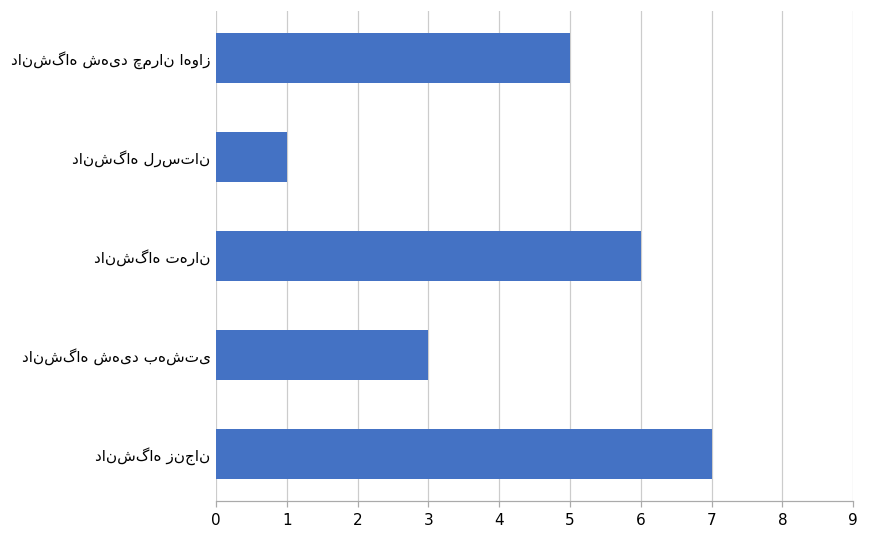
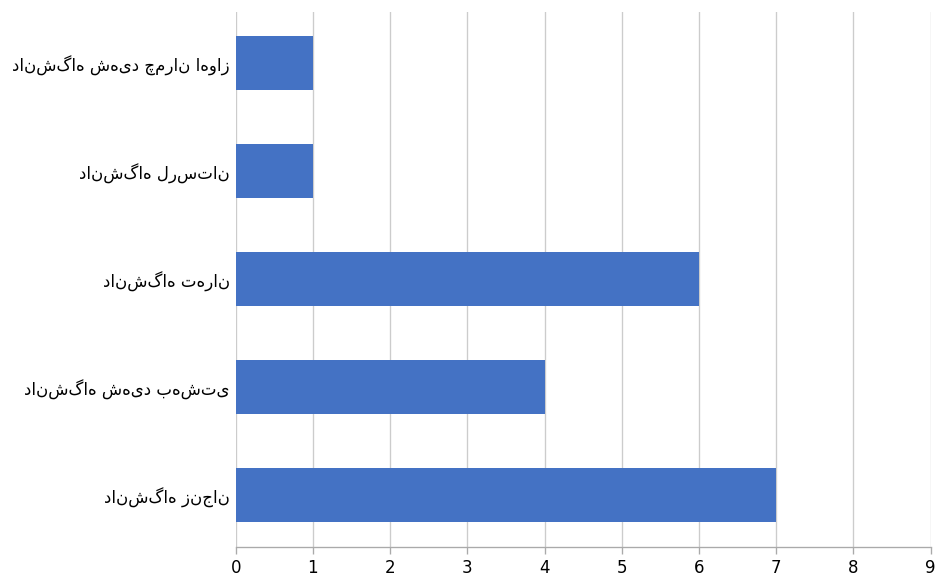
دانشگاه شهید چمران اهواز: 5 -> 1
دانشگاه شهید بهشتی: 3 -> 4
